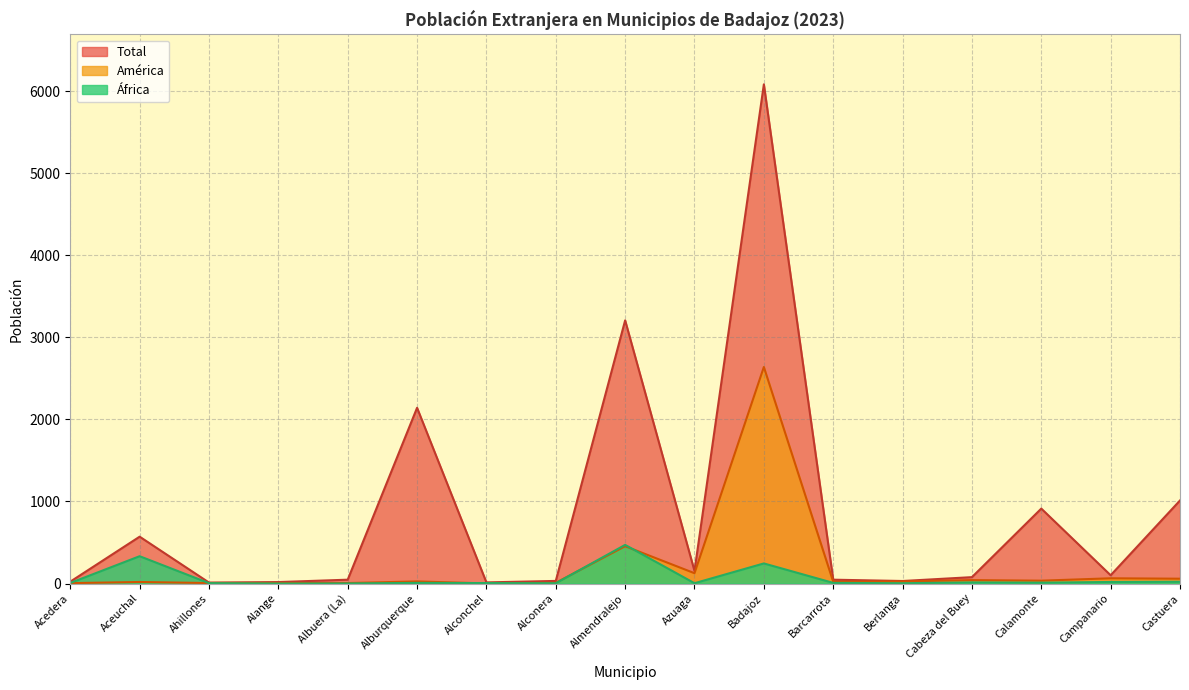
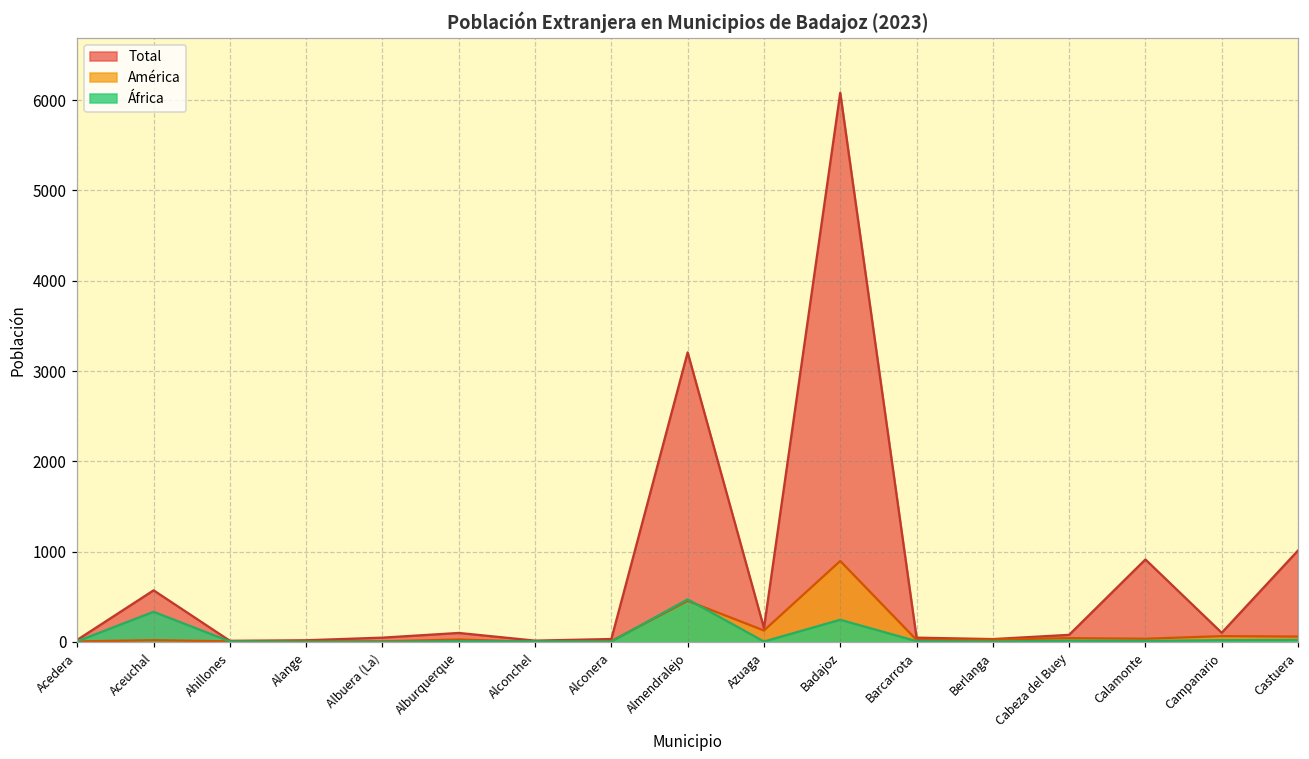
Total, Alburquerque: 2100 -> 100
América, Badajoz: 2600 -> 900
